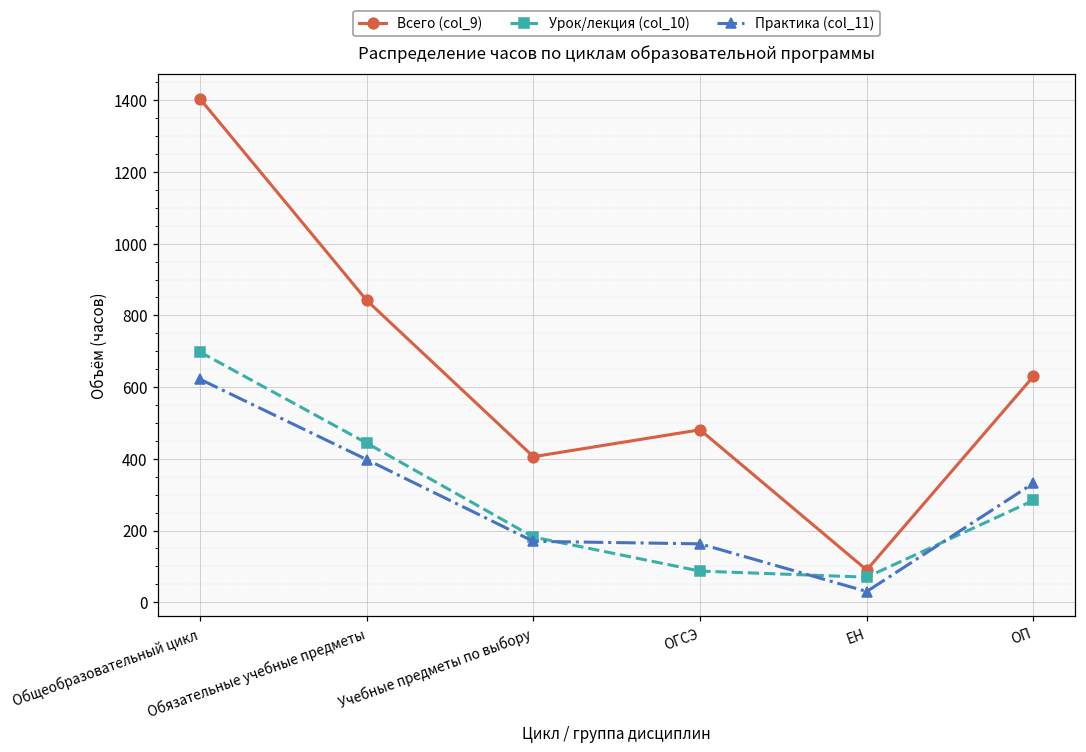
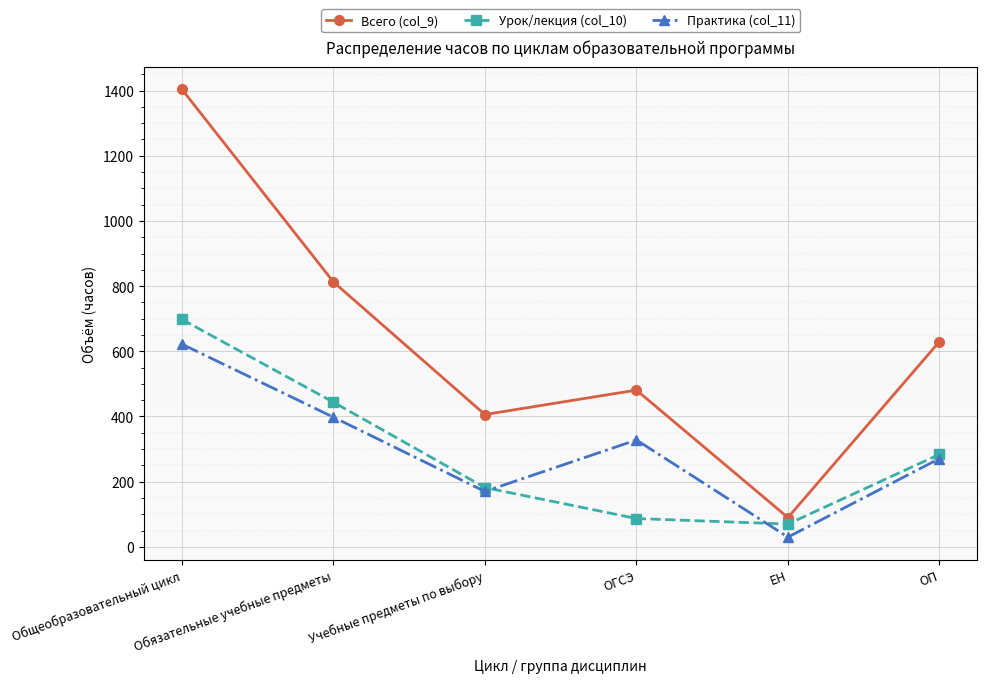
Всего (col_9), Обязательные учебные предметы: 840 -> 810
Практика (col_11), ОГСЭ: 160 -> 330
Практика (col_11), ОП: 330 -> 270
